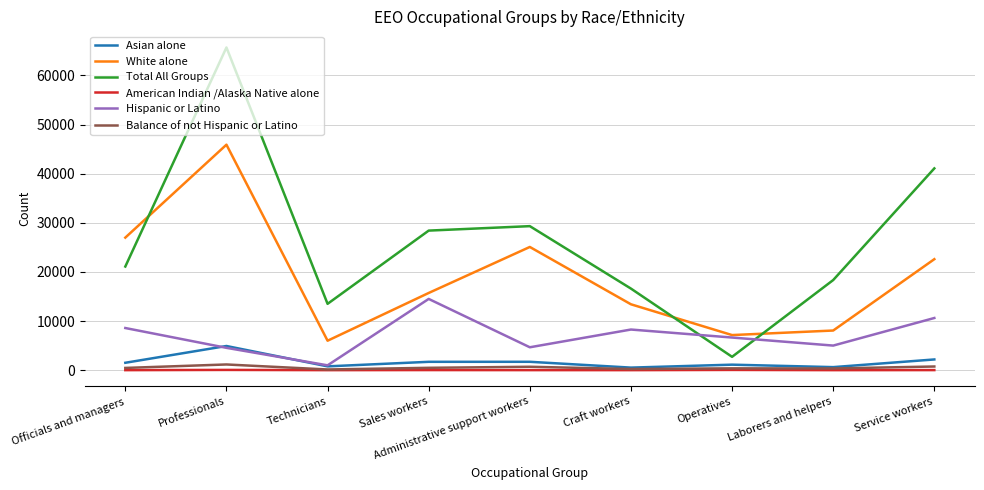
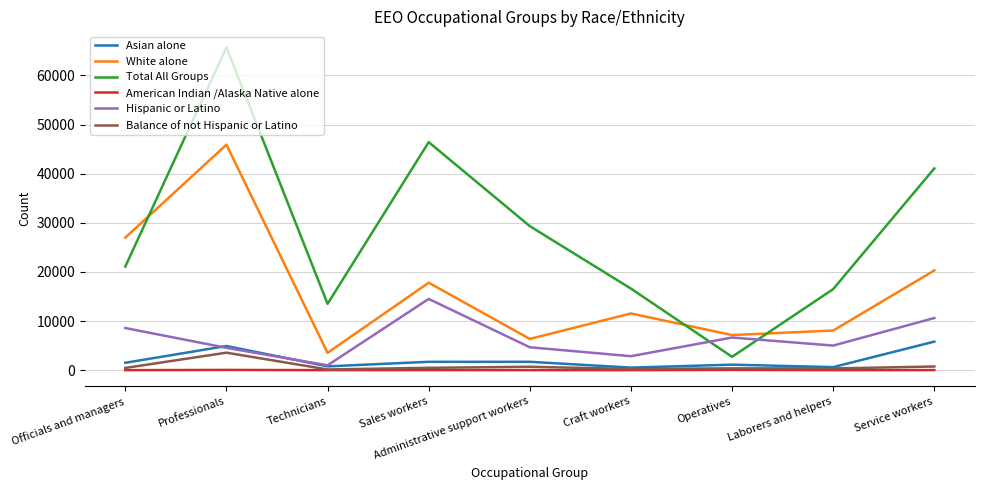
Balance of not Hispanic or Latino, Professionals: 1000 -> 4000
White alone, Technicians: 6000 -> 4000
White alone, Sales workers: 16000 -> 18000
Total All Groups, Sales workers: 28000 -> 46000
White alone, Administrative support workers: 25000 -> 6000
White alone, Craft workers: 13000 -> 12000
Hispanic or Latino, Craft workers: 8000 -> 3000
Total All Groups, Laborers and helpers: 18000 -> 16000
Asian alone, Service workers: 2000 -> 6000
White alone, Service workers: 23000 -> 20000
